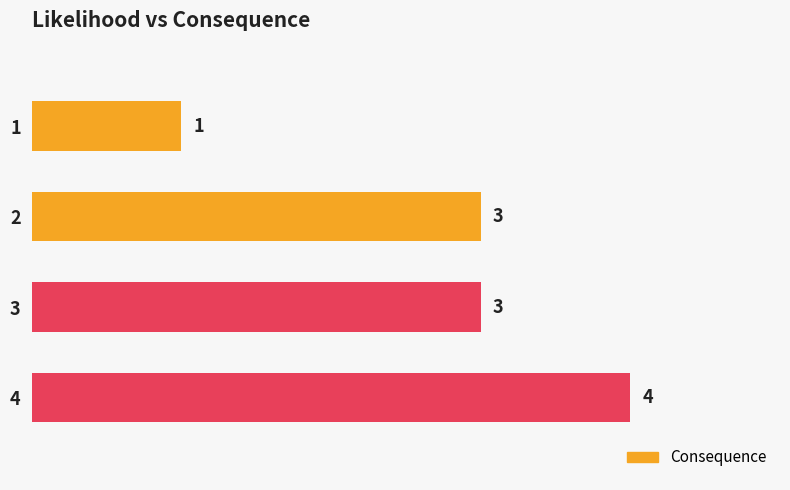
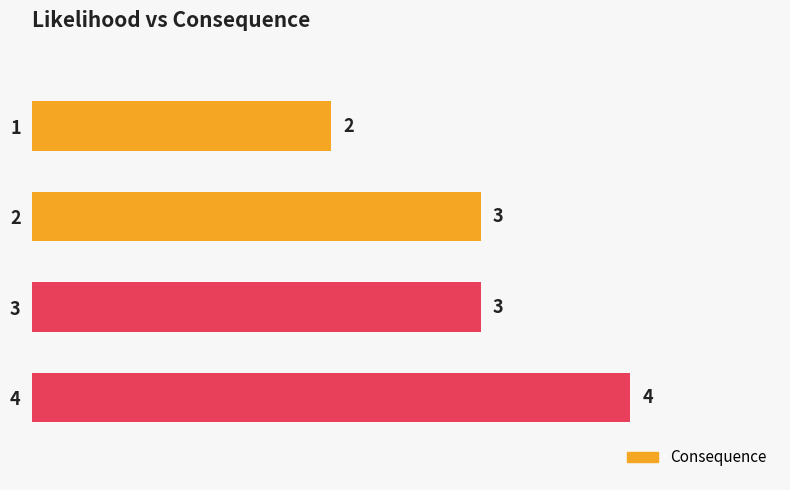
1: 1 -> 2
